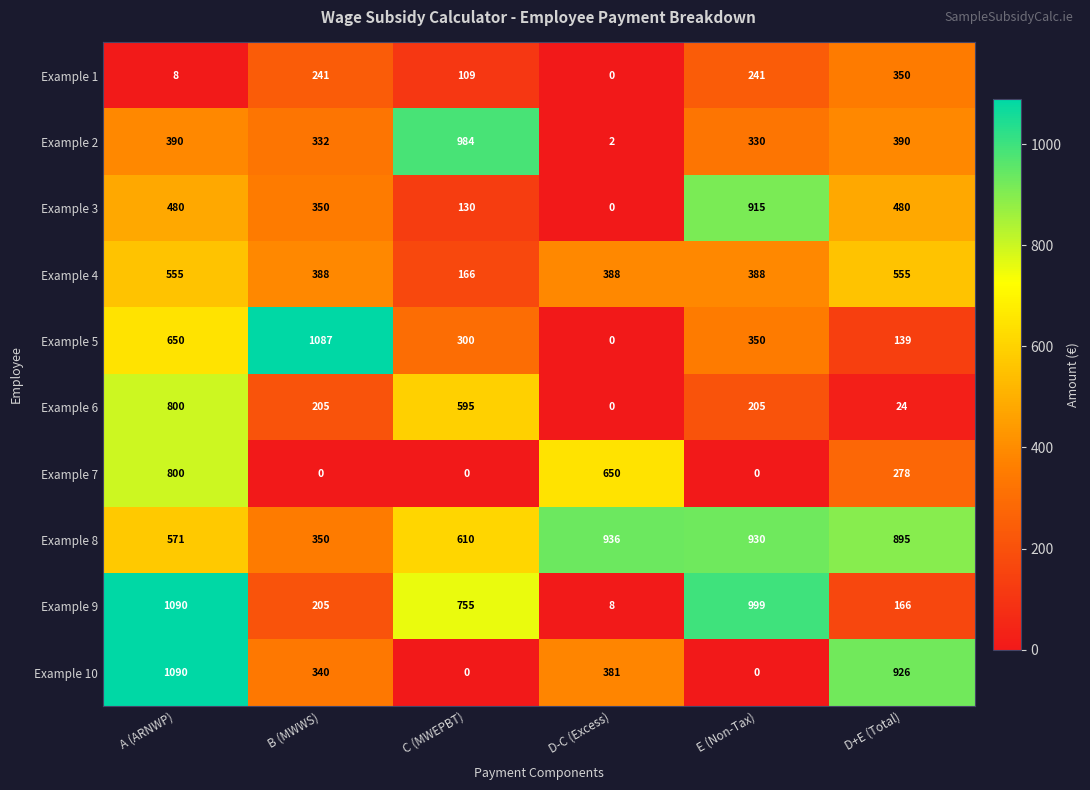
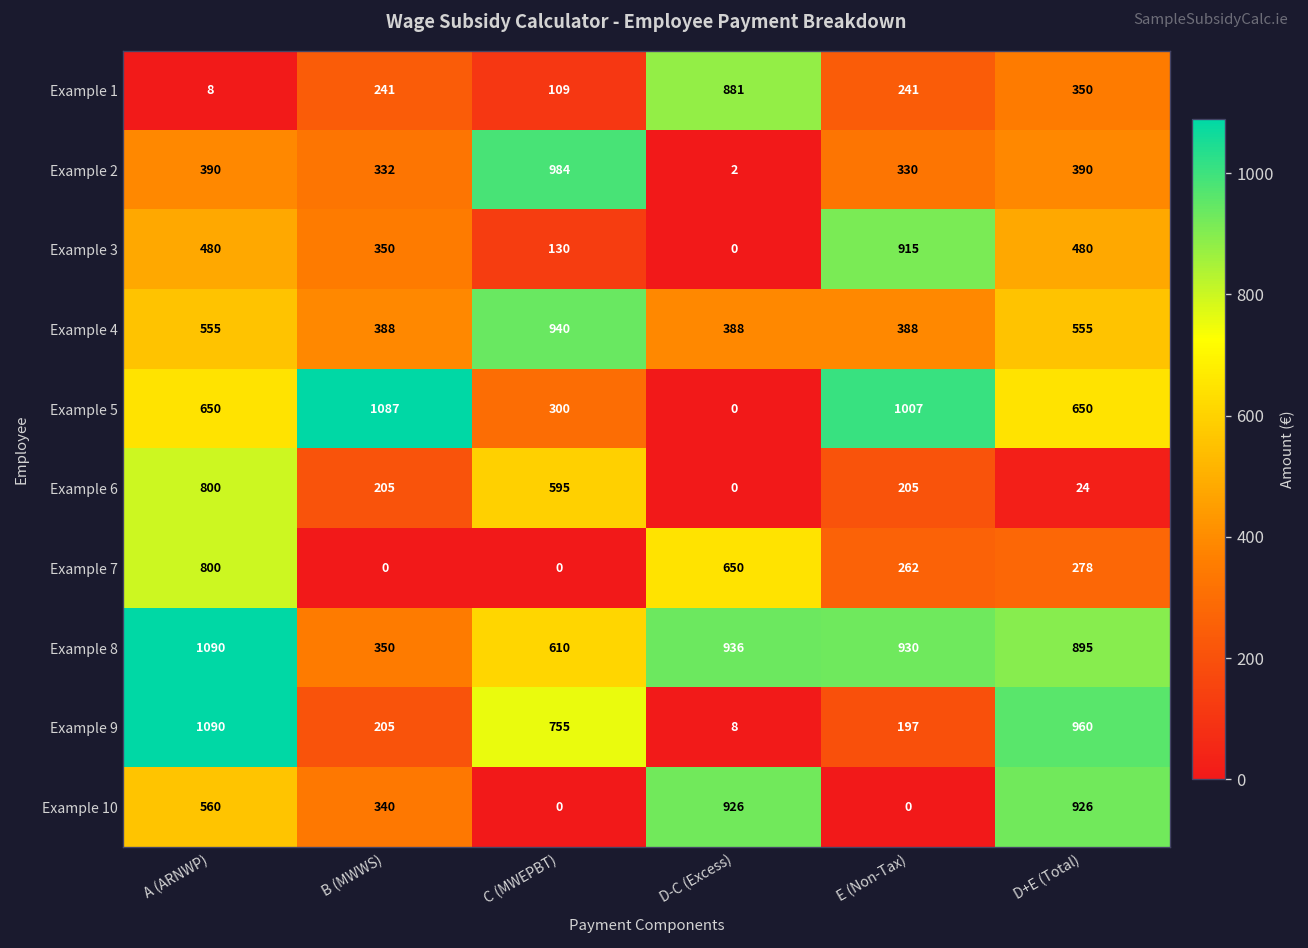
Example 1, D-C (Excess): 0 -> 881
Example 4, C (MWEPBT): 166 -> 940
Example 5, E (Non-Tax): 350 -> 1007
Example 5, D+E (Total): 139 -> 650
Example 7, E (Non-Tax): 0 -> 262
Example 8, A (ARNWP): 571 -> 1090
Example 9, E (Non-Tax): 999 -> 197
Example 9, D+E (Total): 166 -> 960
Example 10, A (ARNWP): 1090 -> 560
Example 10, D-C (Excess): 381 -> 926
